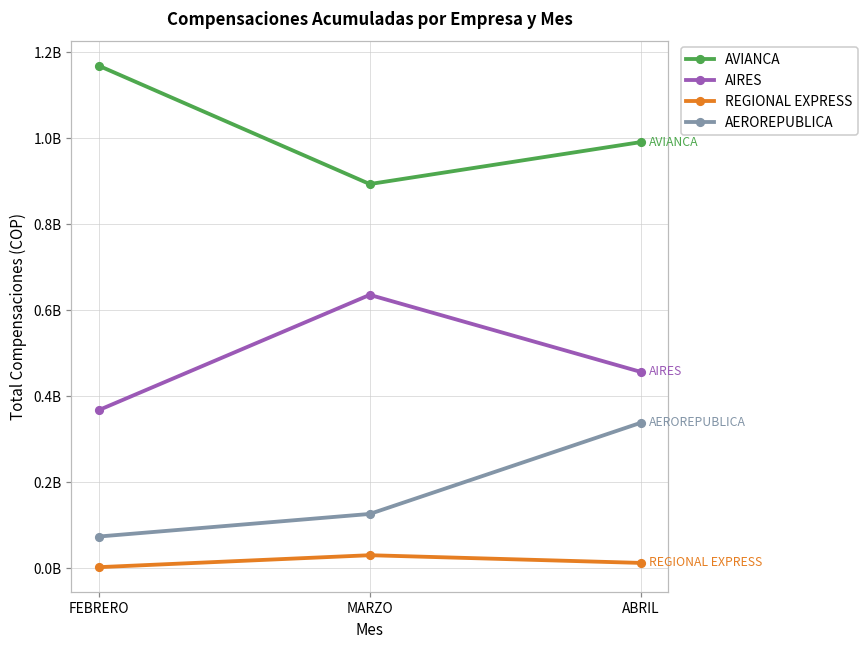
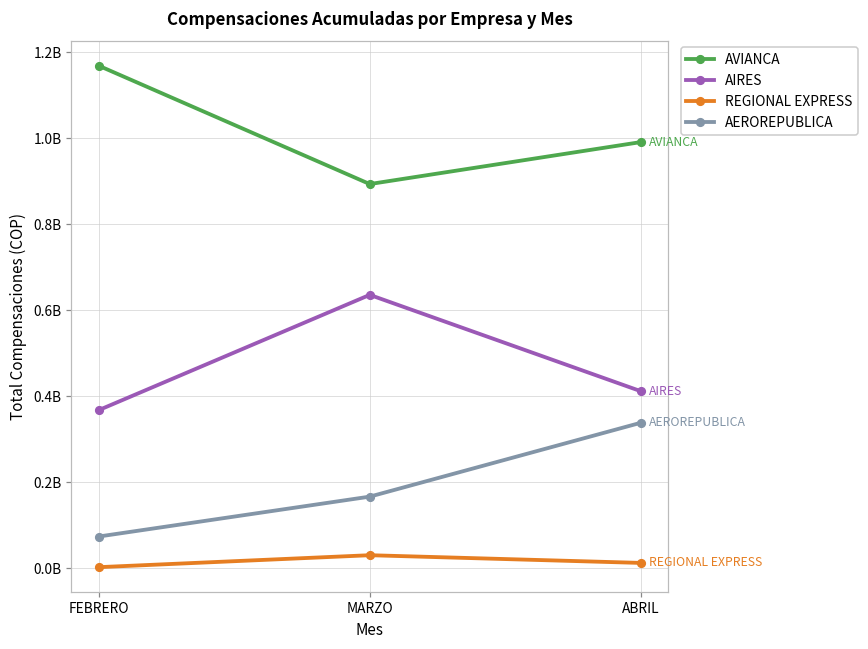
AEROREPUBLICA, MARZO: 130000000 -> 170000000
AIRES, ABRIL: 460000000 -> 410000000
